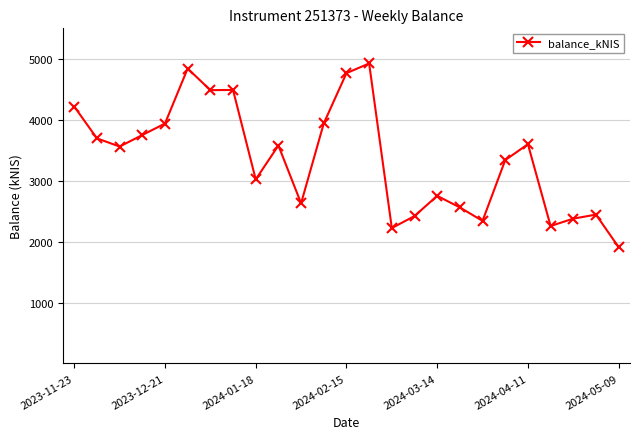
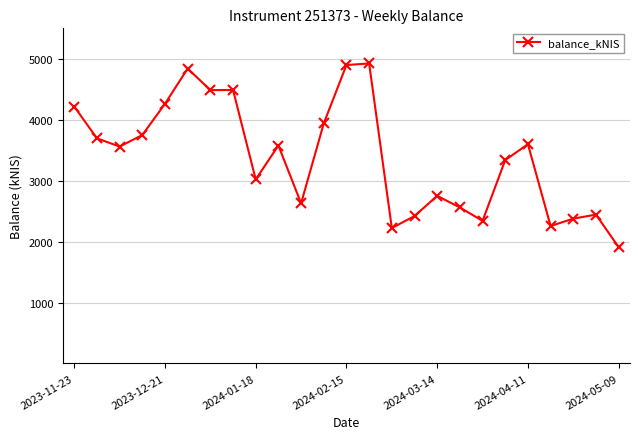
2023-12-21: 3900 -> 4300
2024-02-15: 4800 -> 4900
